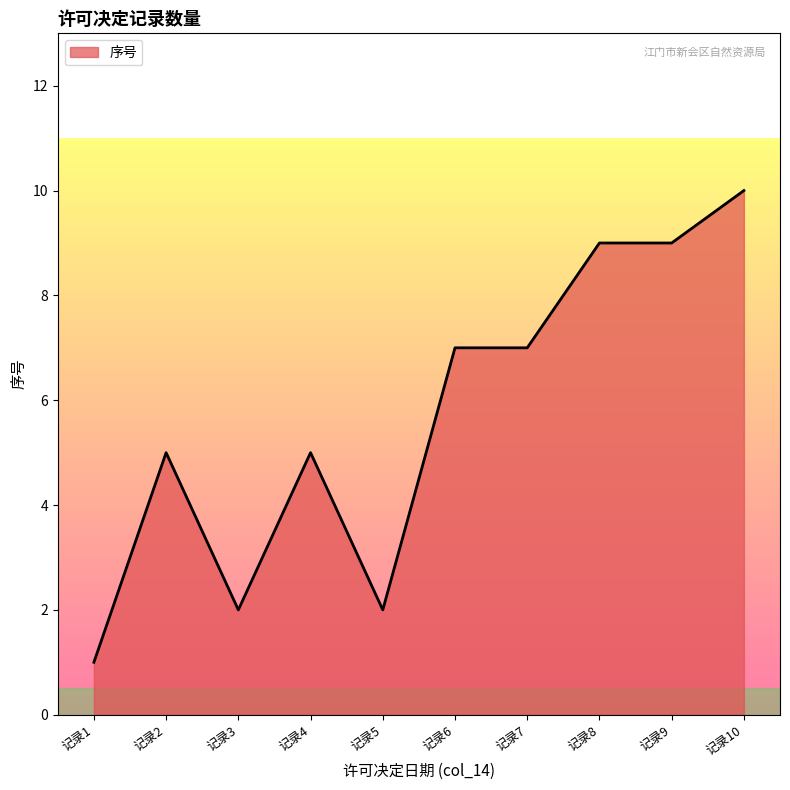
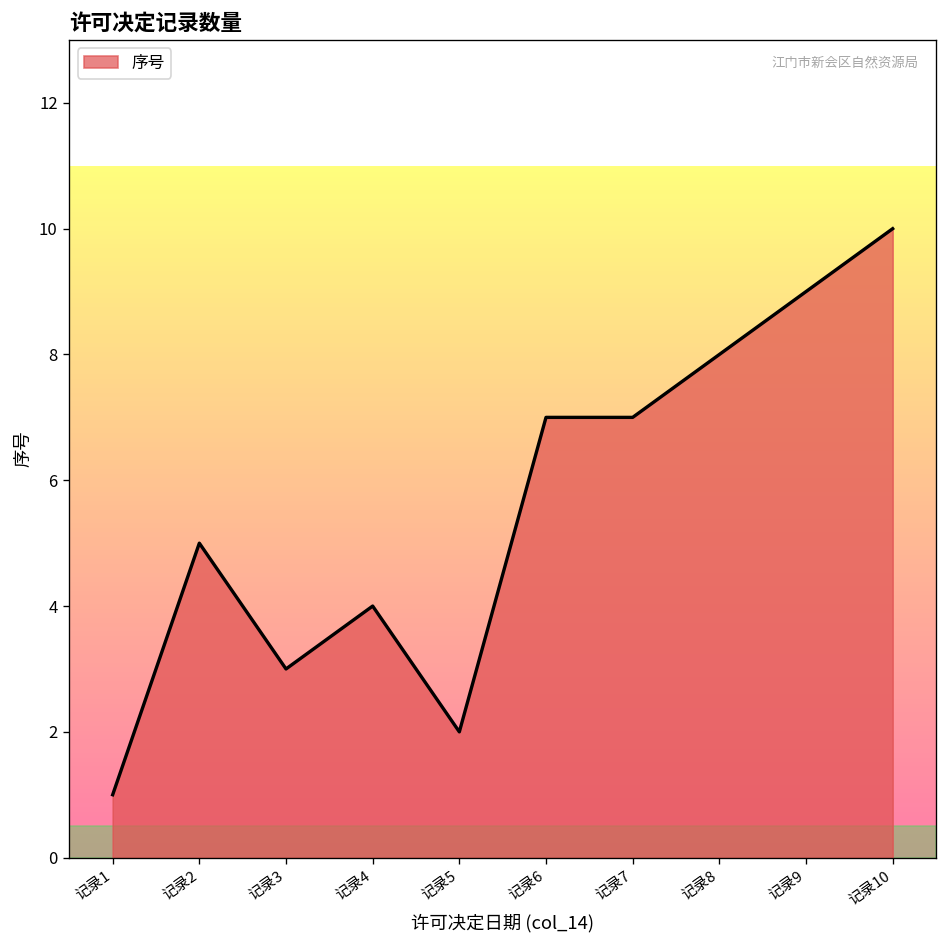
记录3: 2 -> 3
记录4: 5 -> 4
记录8: 9 -> 8
